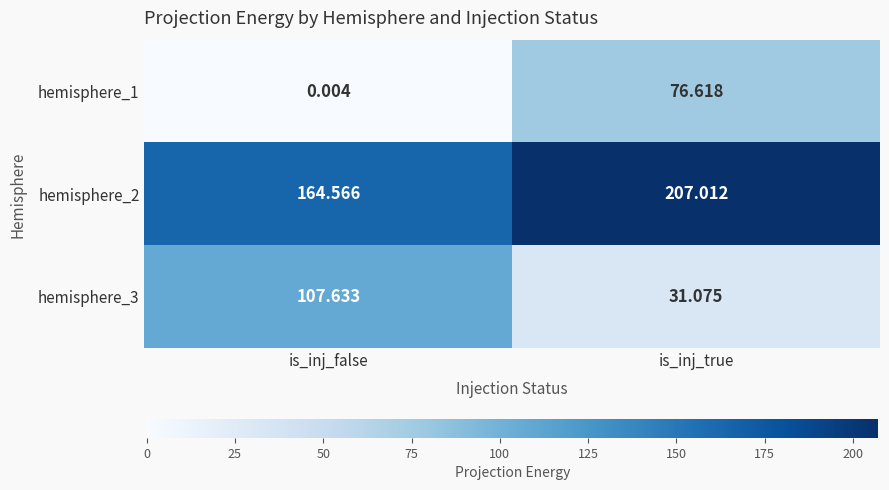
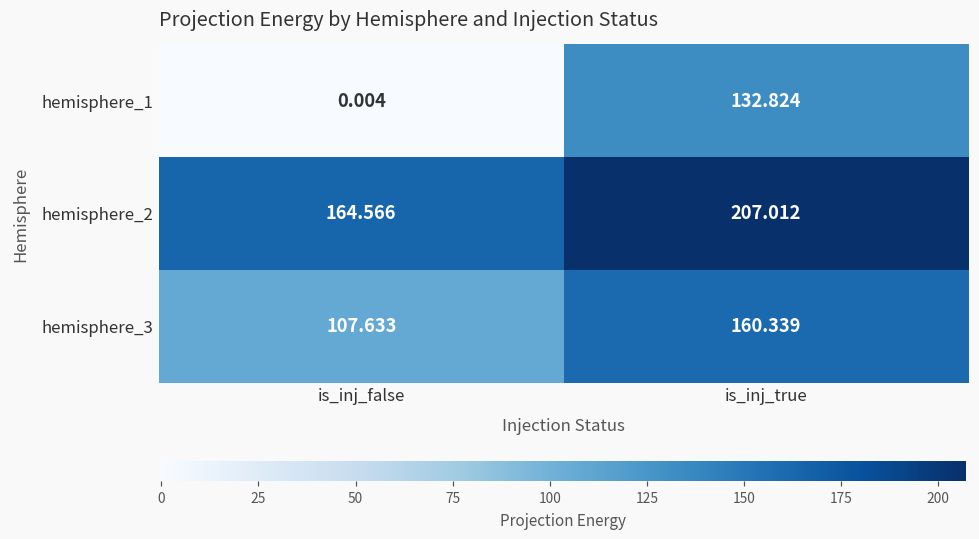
hemisphere_1, is_inj_true: 76.618 -> 132.824
hemisphere_3, is_inj_true: 31.075 -> 160.339
